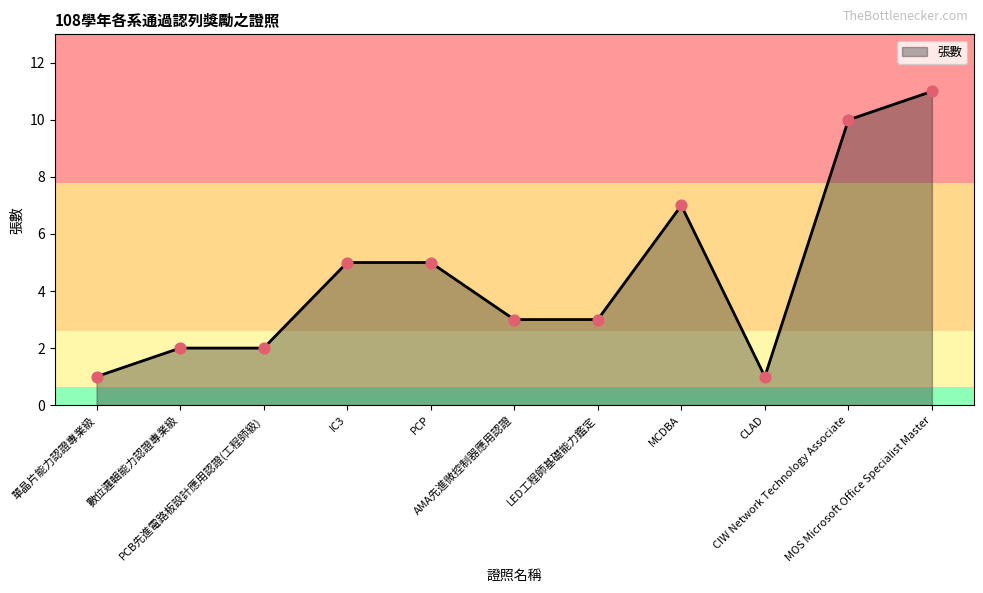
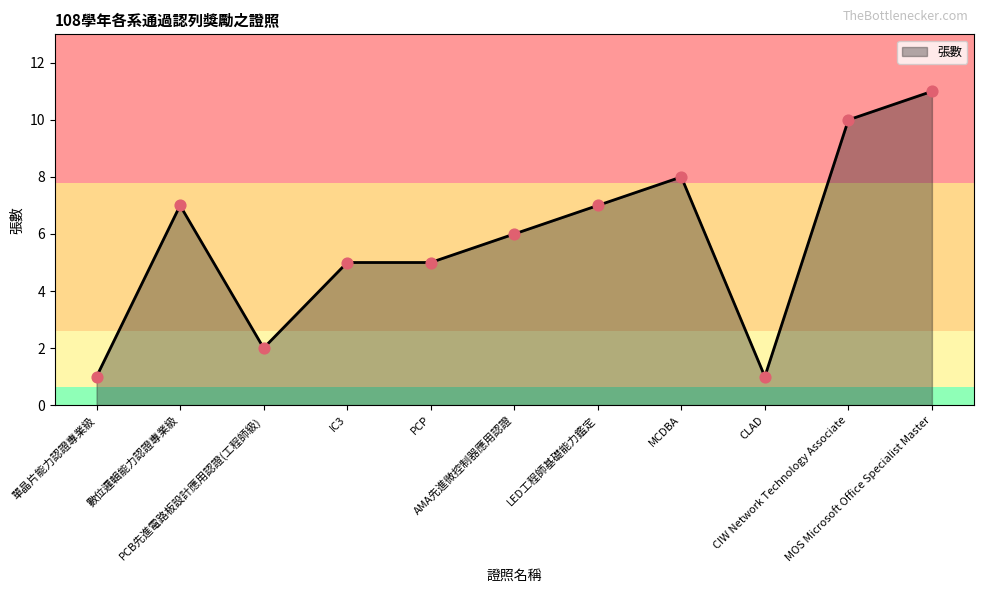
數位邏輯能力認證專業級: 2 -> 7
AMA先進微控制器應用認證: 3 -> 6
LED工程師基礎能力鑑定: 3 -> 7
MCDBA: 7 -> 8
